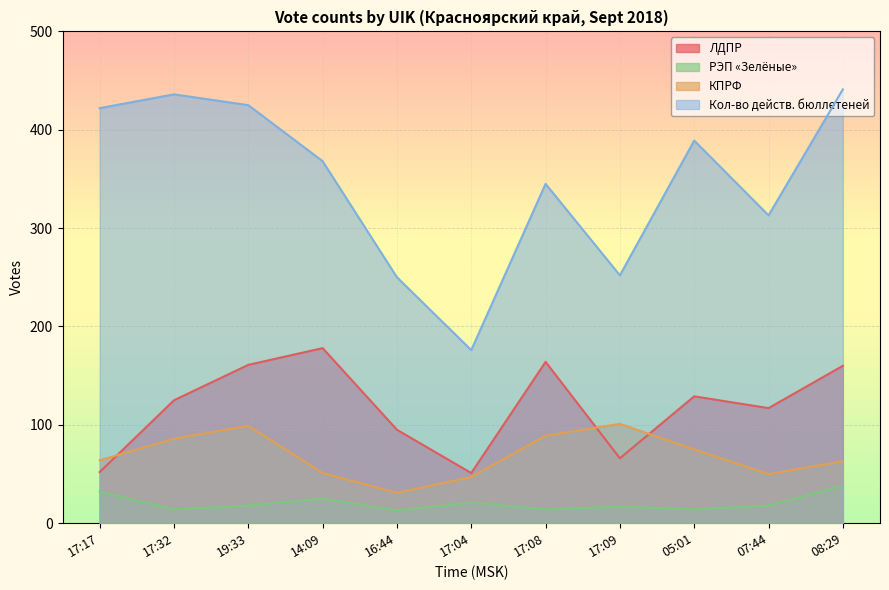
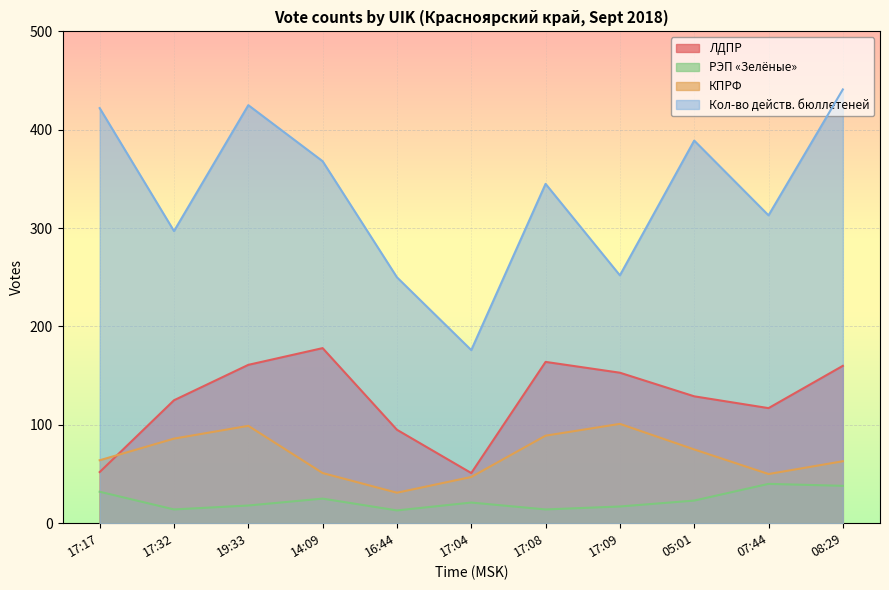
Кол-во действ. бюллетеней, 17:32: 440 -> 300
ЛДПР, 17:09: 70 -> 150
РЭП «Зелёные», 05:01: 10 -> 20
РЭП «Зелёные», 07:44: 20 -> 40
